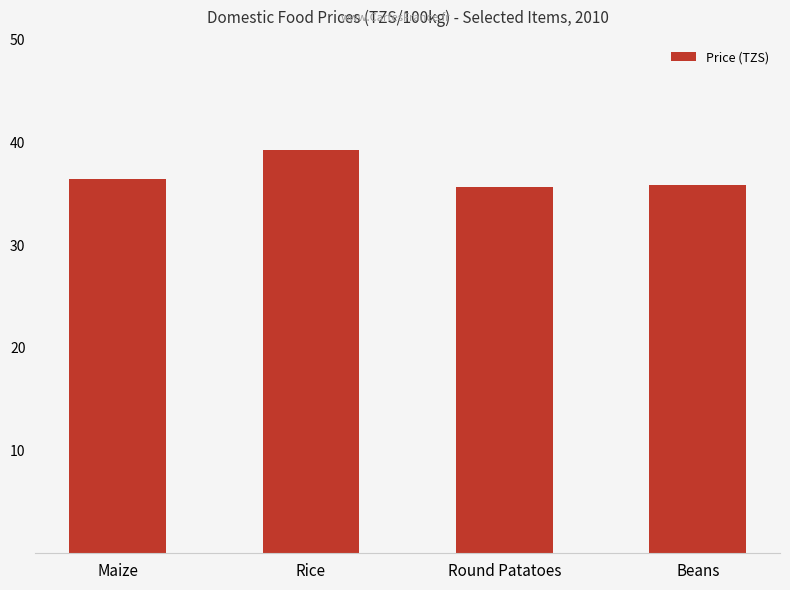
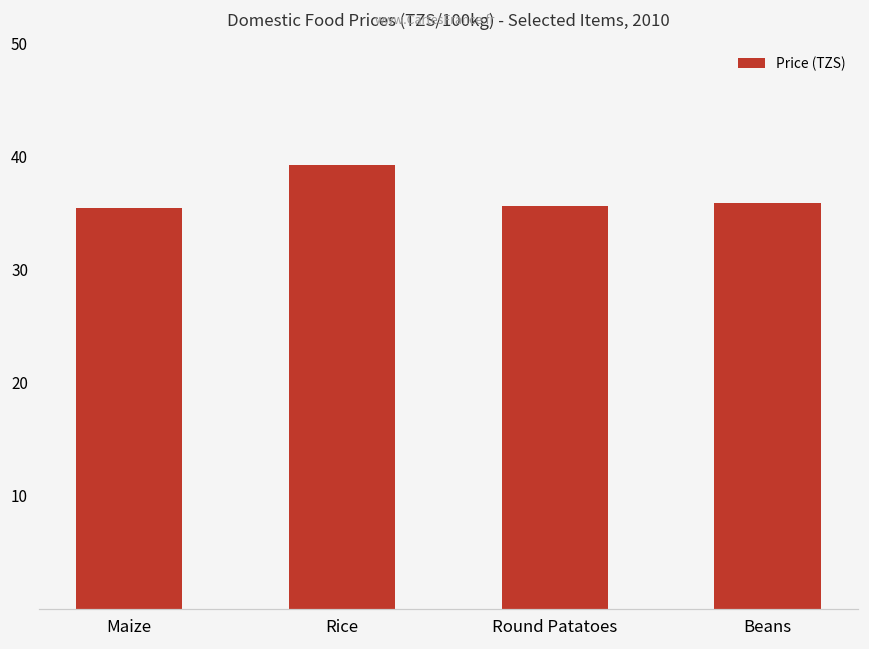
Maize: 36.4 -> 35.5
